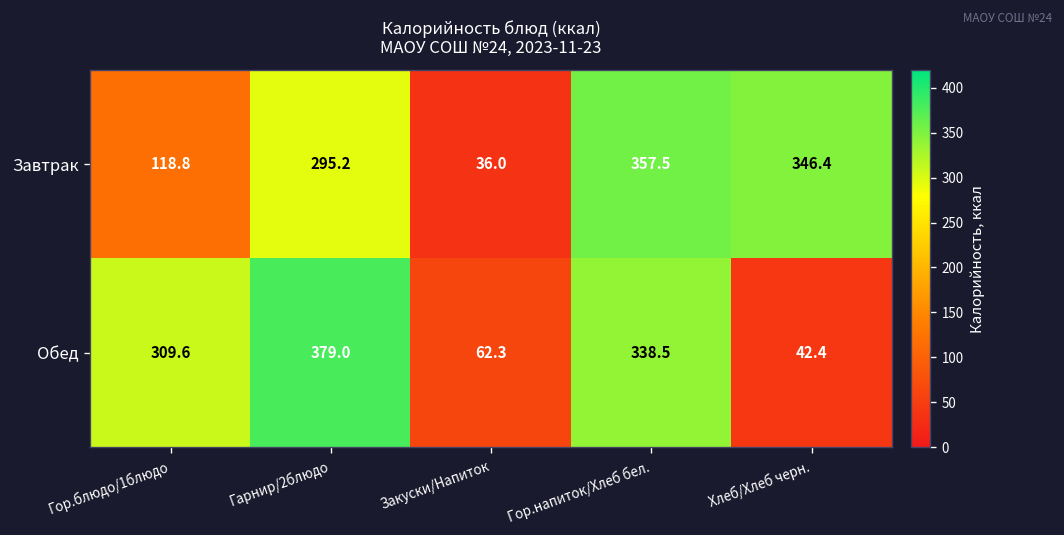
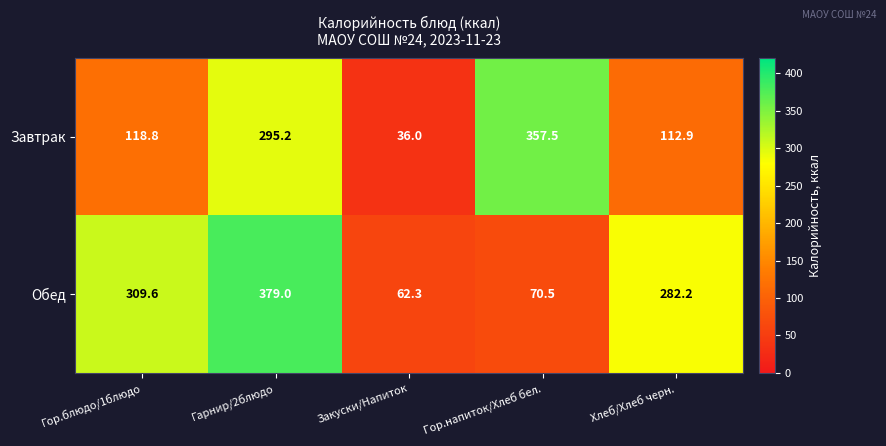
Завтрак, Хлеб/Хлеб черн.: 346.4 -> 112.9
Обед, Гор.напиток/Хлеб бел.: 338.5 -> 70.5
Обед, Хлеб/Хлеб черн.: 42.4 -> 282.2
